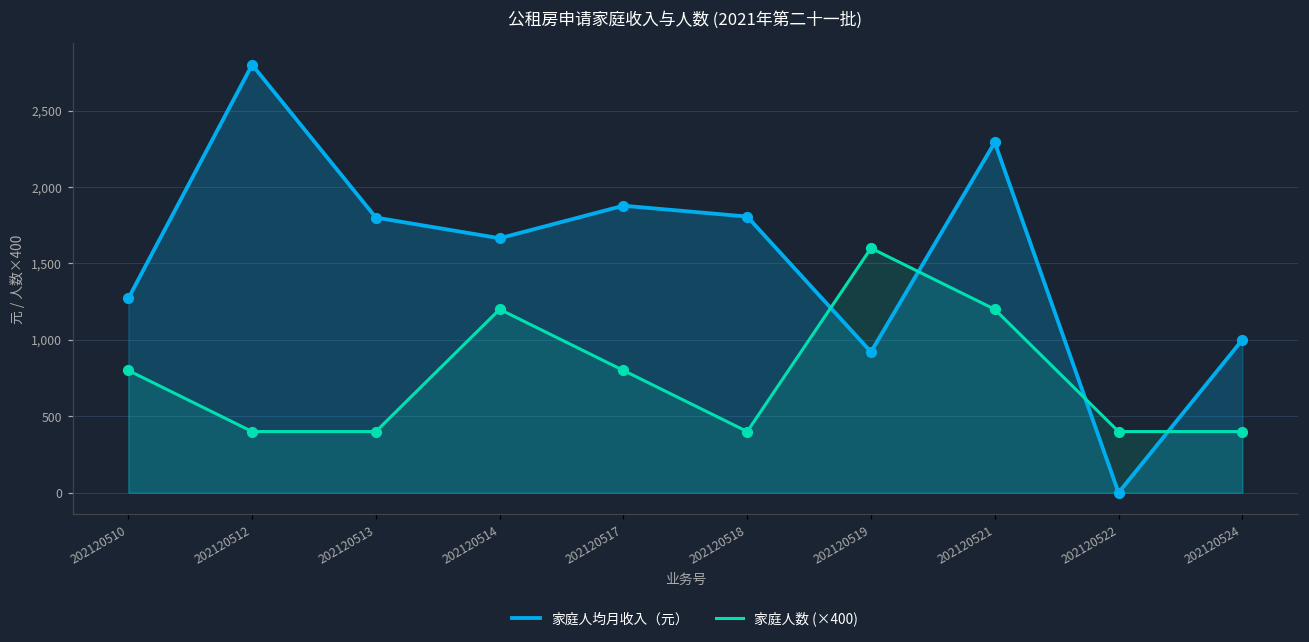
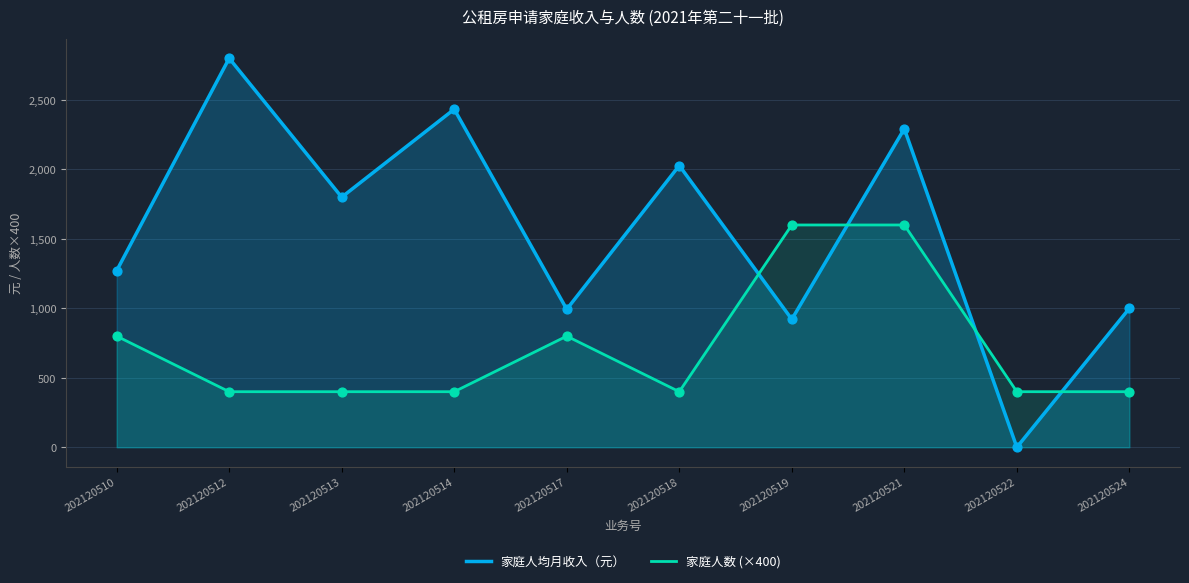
家庭人均月收入（元）, 202120514: 1,670 -> 2,430
家庭人数 (×400), 202120514: 1,200 -> 400
家庭人均月收入（元）, 202120517: 1,880 -> 990
家庭人均月收入（元）, 202120518: 1,810 -> 2,030
家庭人数 (×400), 202120521: 1,200 -> 1,600
